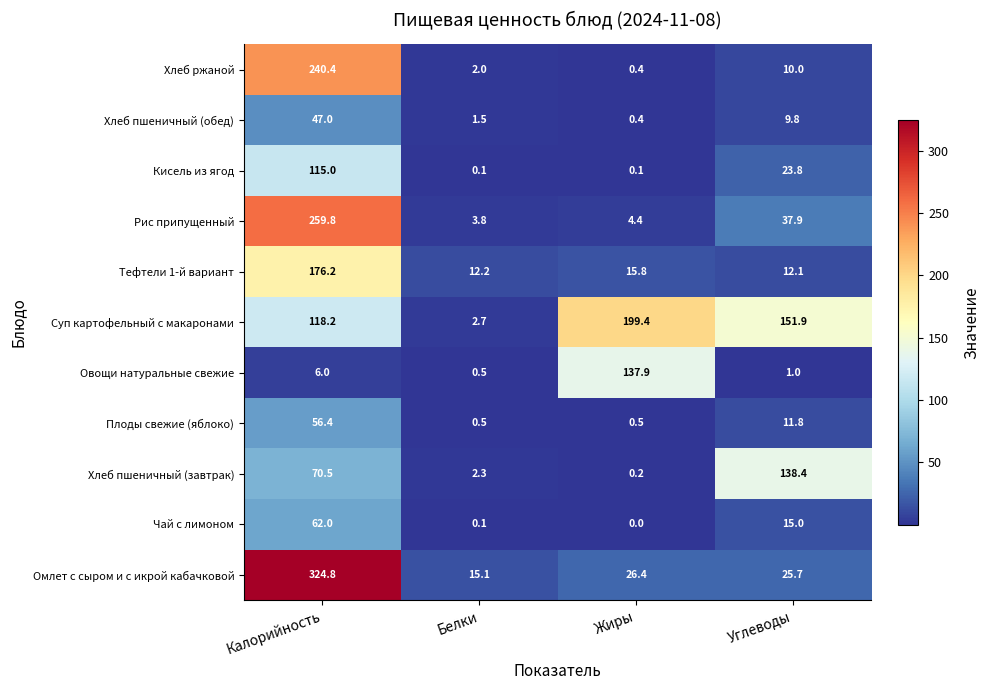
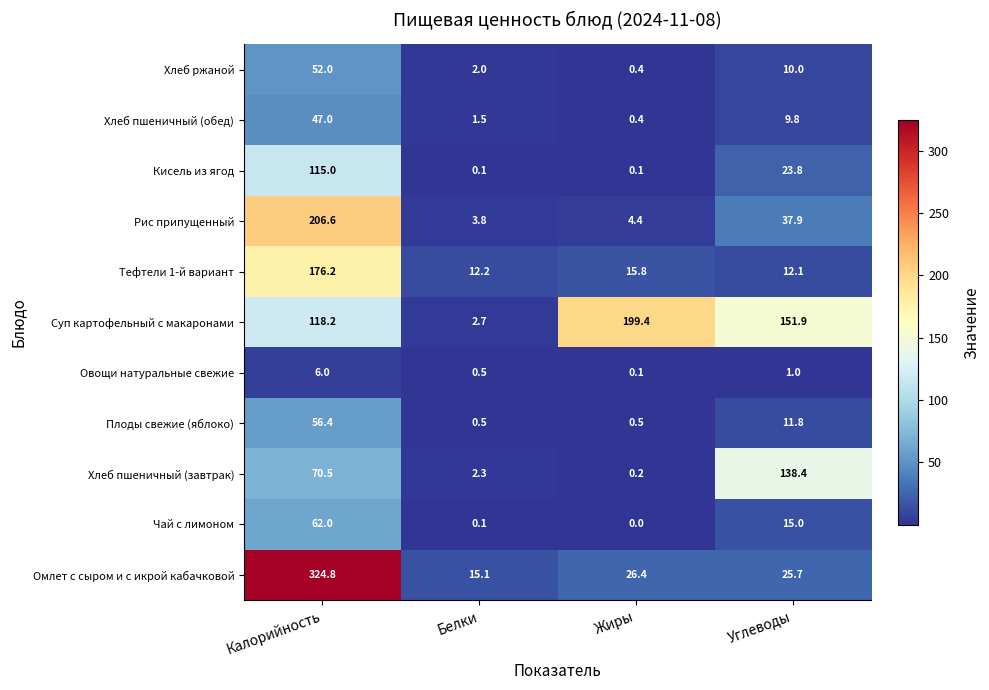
Хлеб ржаной, Калорийность: 240.4 -> 52.0
Рис припущенный, Калорийность: 259.8 -> 206.6
Овощи натуральные свежие, Жиры: 137.9 -> 0.1
